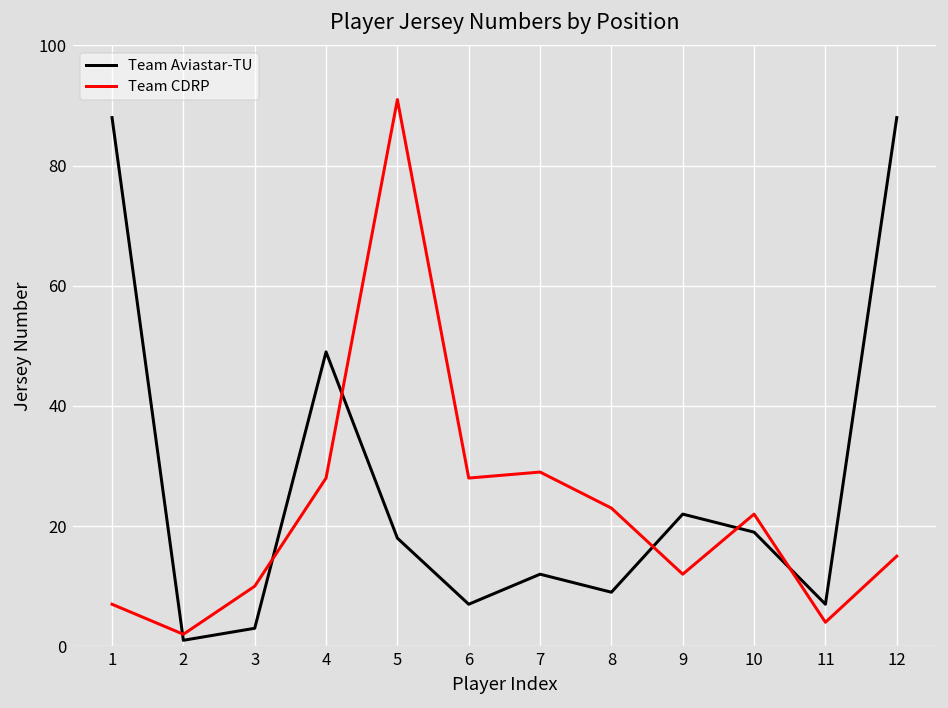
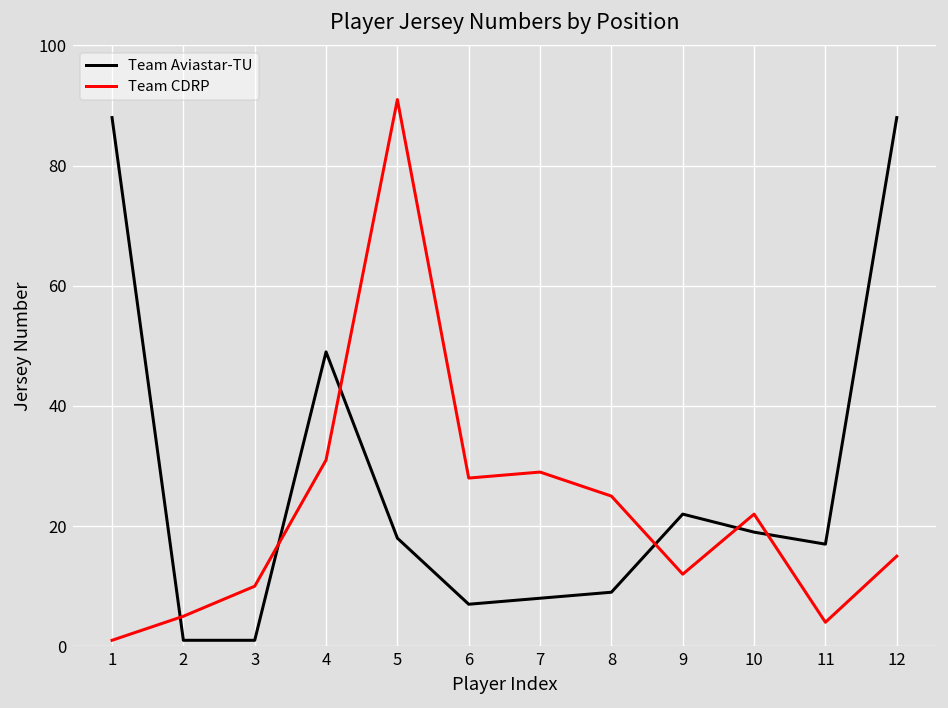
Team CDRP, 1: 7 -> 1
Team CDRP, 2: 2 -> 5
Team Aviastar-TU, 3: 3 -> 1
Team CDRP, 4: 28 -> 31
Team Aviastar-TU, 7: 12 -> 8
Team CDRP, 8: 23 -> 25
Team Aviastar-TU, 11: 7 -> 17
